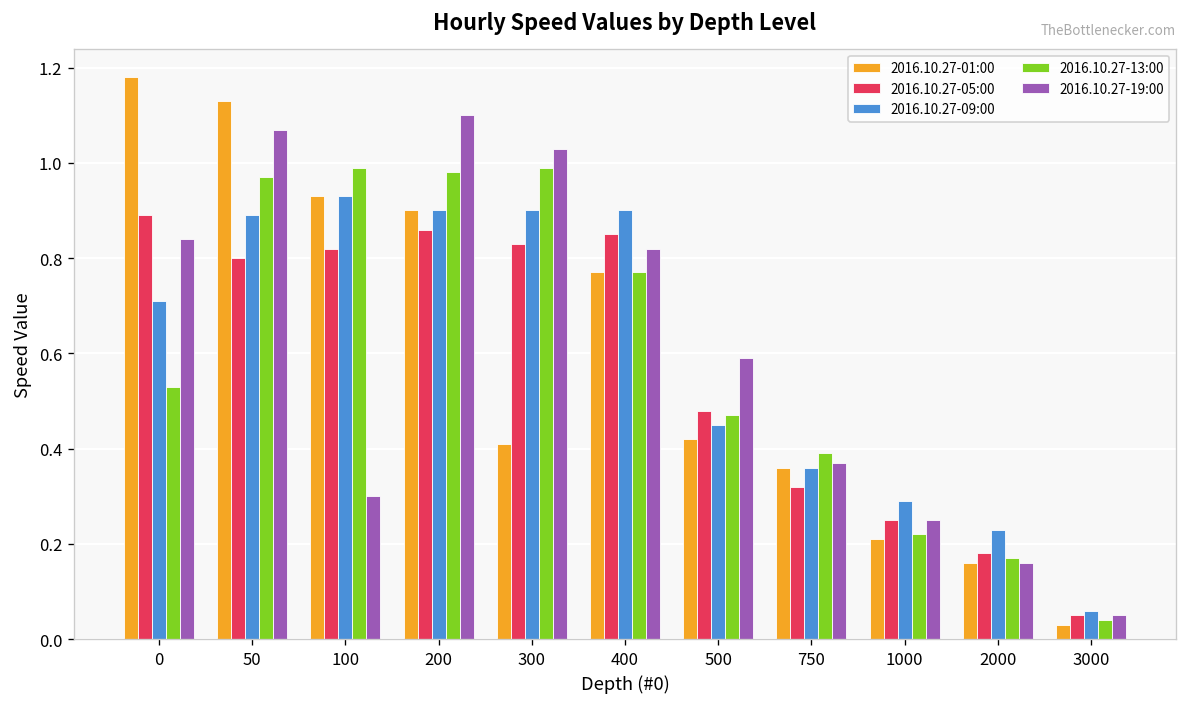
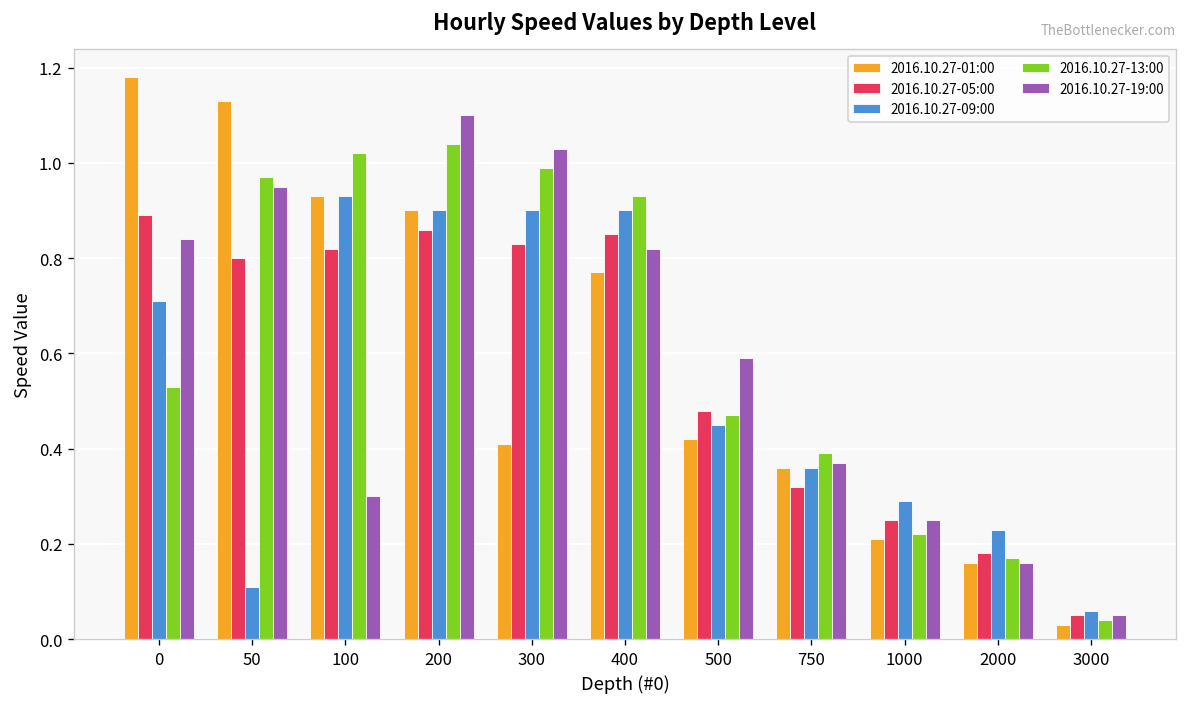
2016.10.27-09:00, 50: 0.89 -> 0.11
2016.10.27-19:00, 50: 1.07 -> 0.95
2016.10.27-13:00, 100: 0.99 -> 1.02
2016.10.27-13:00, 200: 0.98 -> 1.04
2016.10.27-13:00, 400: 0.77 -> 0.93
